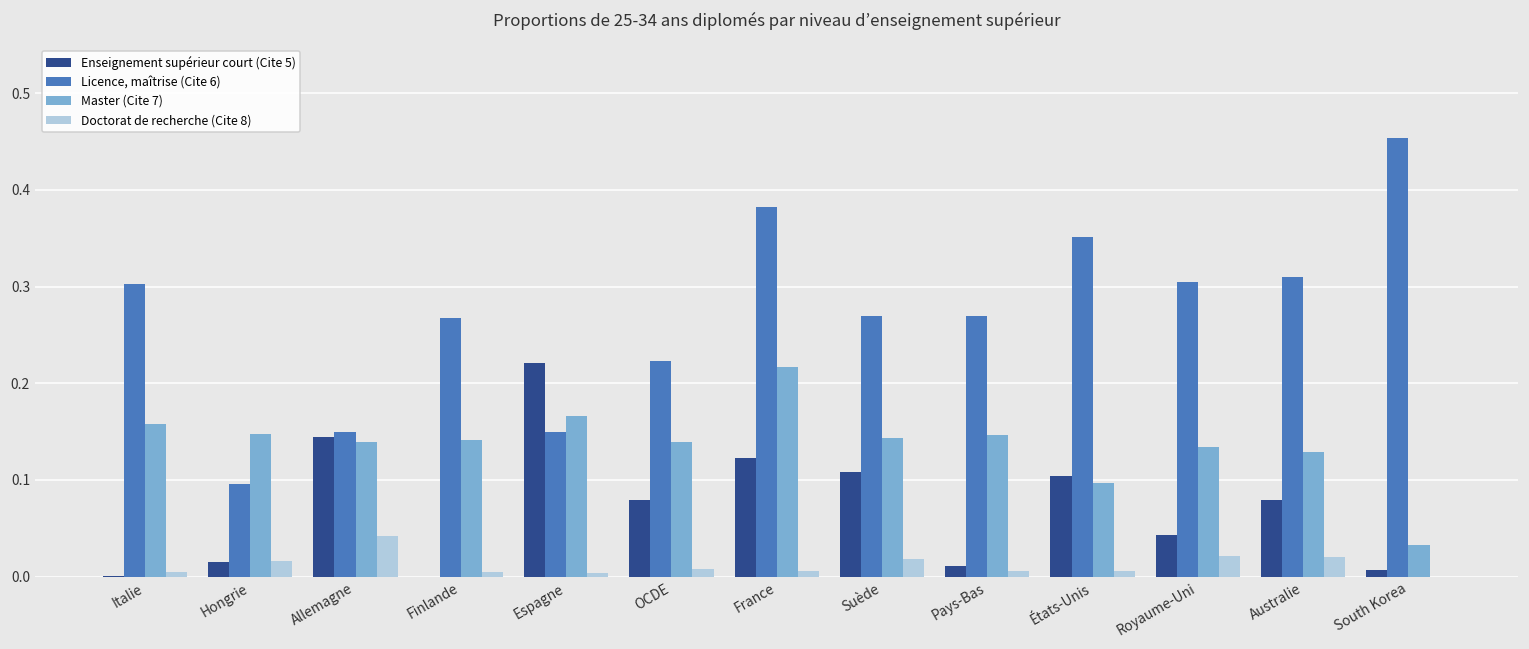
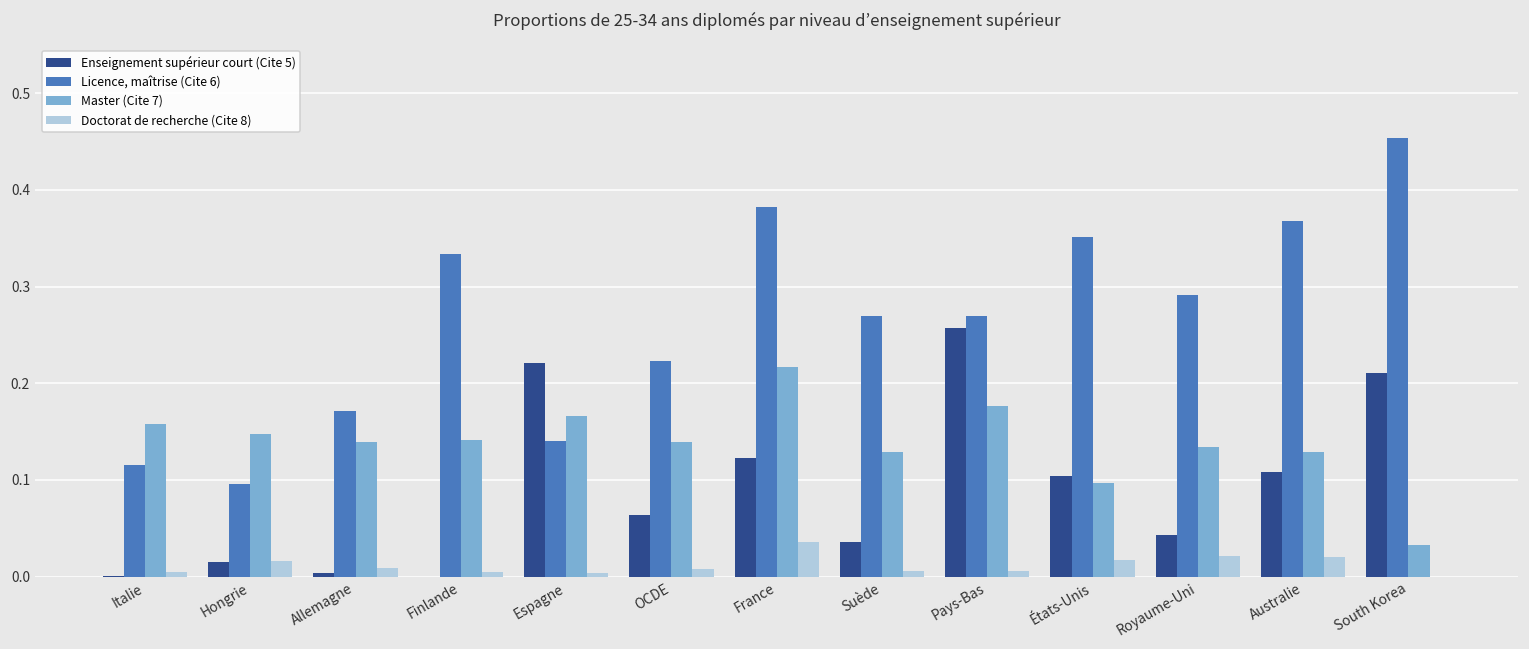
Licence, maîtrise (Cite 6), Italie: 0.30 -> 0.11
Enseignement supérieur court (Cite 5), Allemagne: 0.14 -> 0.00
Licence, maîtrise (Cite 6), Allemagne: 0.15 -> 0.17
Doctorat de recherche (Cite 8), Allemagne: 0.04 -> 0.01
Licence, maîtrise (Cite 6), Finlande: 0.27 -> 0.33
Licence, maîtrise (Cite 6), Espagne: 0.15 -> 0.14
Enseignement supérieur court (Cite 5), OCDE: 0.08 -> 0.06
Doctorat de recherche (Cite 8), France: 0.01 -> 0.04
Enseignement supérieur court (Cite 5), Suède: 0.11 -> 0.04
Master (Cite 7), Suède: 0.14 -> 0.13
Doctorat de recherche (Cite 8), Suède: 0.02 -> 0.01
Enseignement supérieur court (Cite 5), Pays-Bas: 0.01 -> 0.26
Master (Cite 7), Pays-Bas: 0.15 -> 0.18
Doctorat de recherche (Cite 8), États-Unis: 0.01 -> 0.02
Licence, maîtrise (Cite 6), Royaume-Uni: 0.30 -> 0.29
Enseignement supérieur court (Cite 5), Australie: 0.08 -> 0.11
Licence, maîtrise (Cite 6), Australie: 0.31 -> 0.37
Enseignement supérieur court (Cite 5), South Korea: 0.01 -> 0.21
